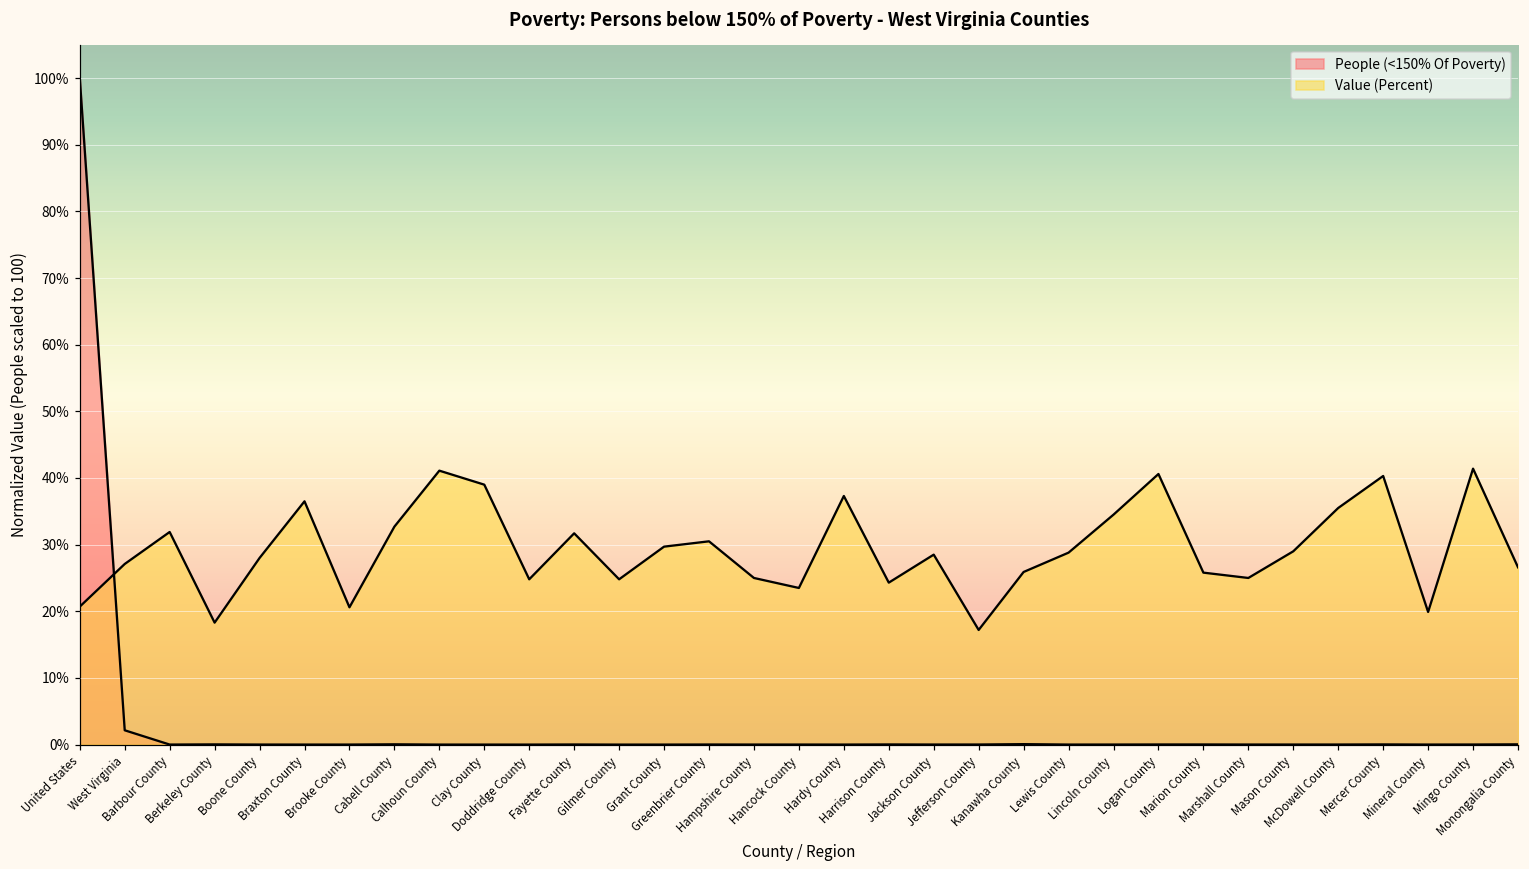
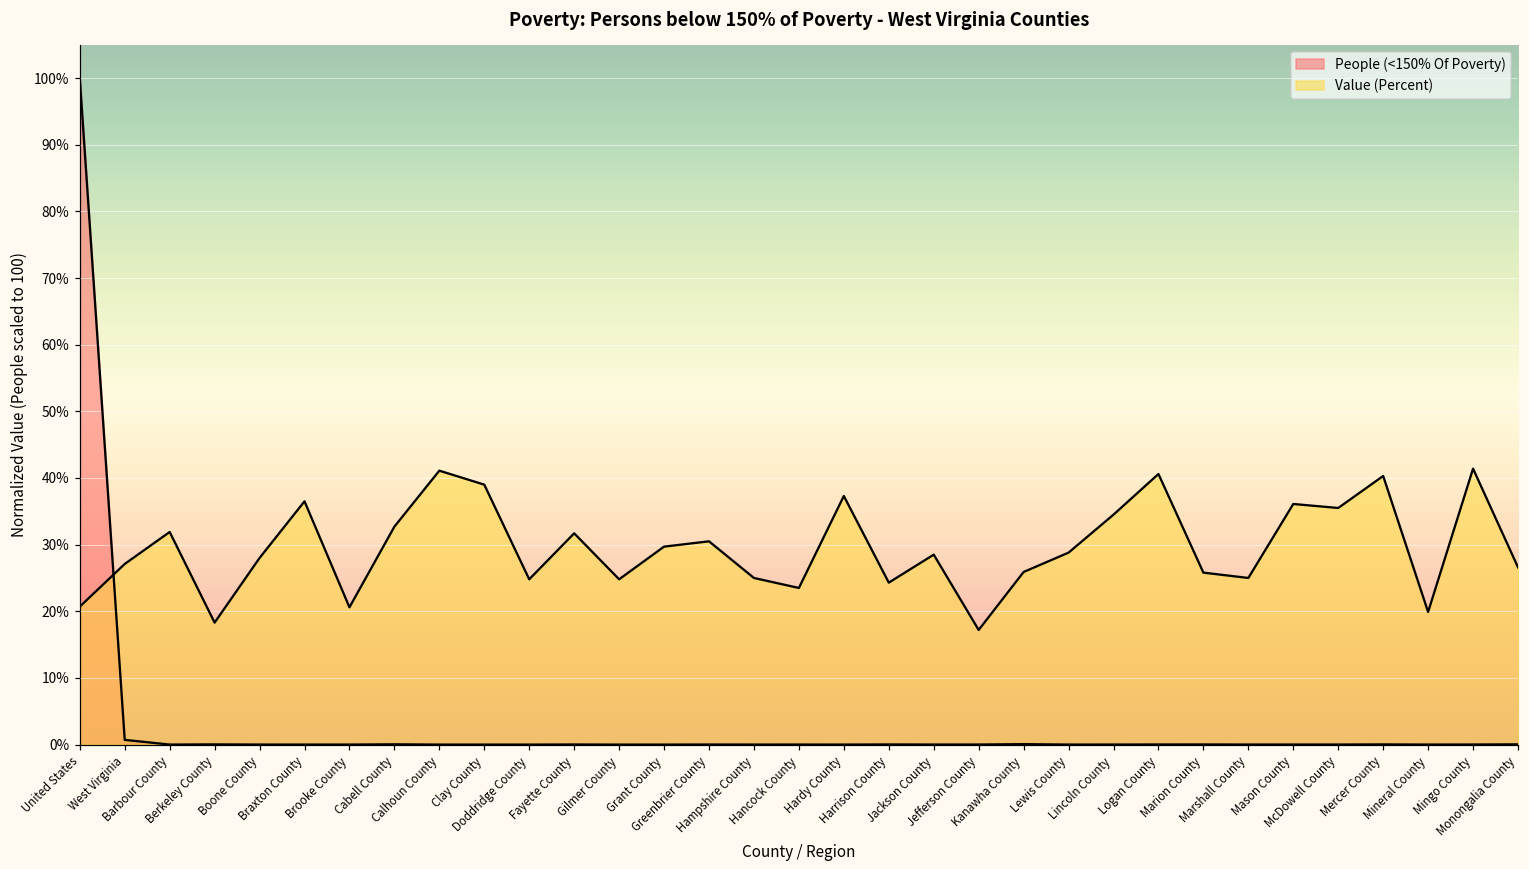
People (<150% Of Poverty), West Virginia: 2% -> 1%
Value (Percent), Mason County: 29% -> 36%
